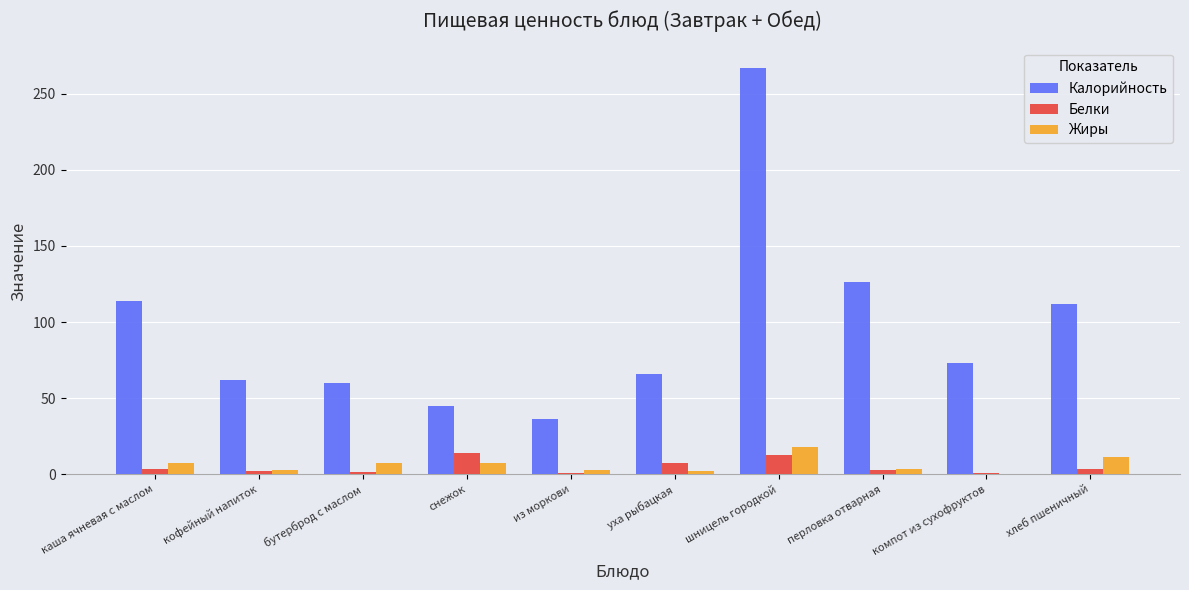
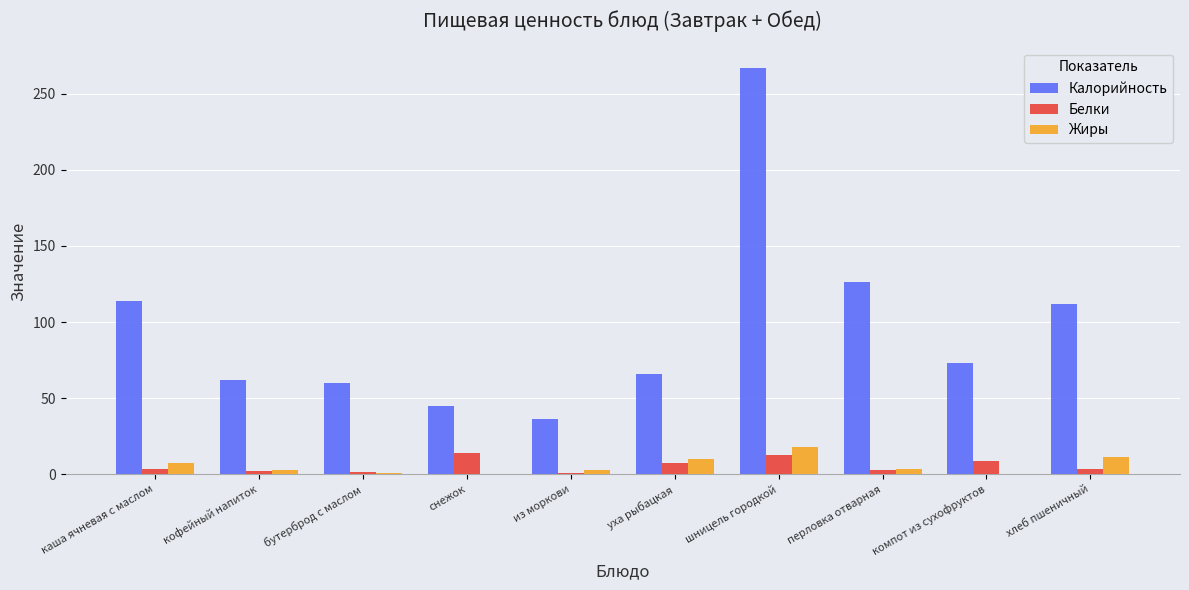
Жиры, бутерброд с маслом: 7 -> 1
Жиры, снежок: 7 -> 0
Жиры, уха рыбацкая: 2 -> 10
Белки, компот из сухофруктов: 1 -> 9
